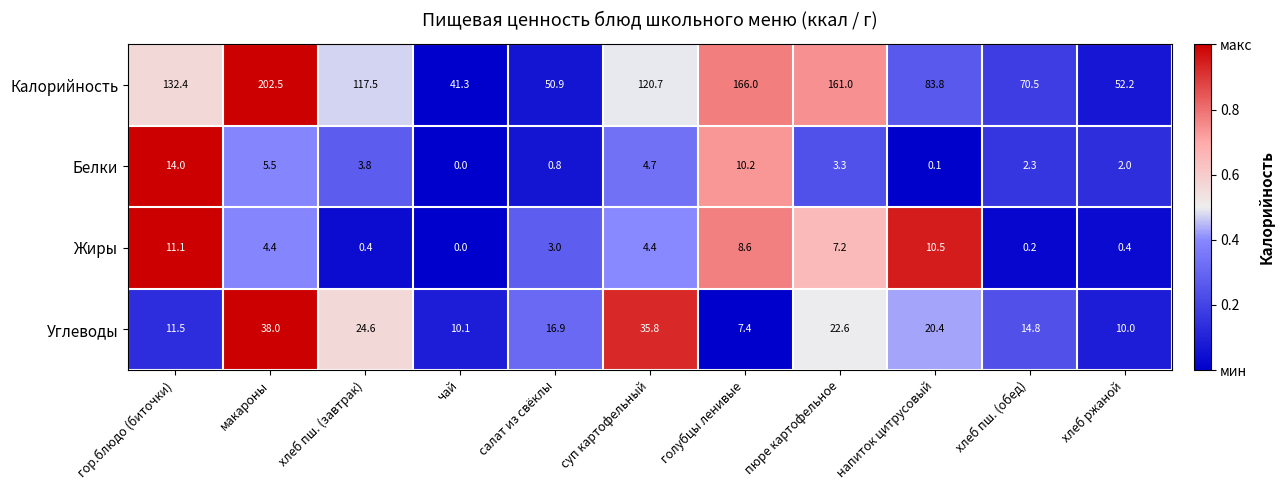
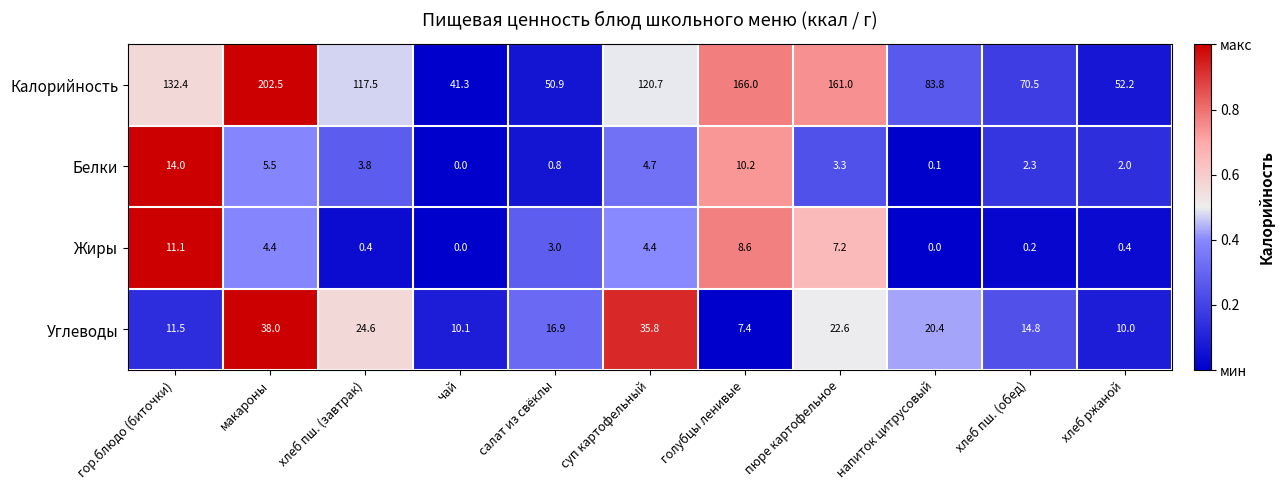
Жиры, напиток цитрусовый: 10.5 -> 0.0
